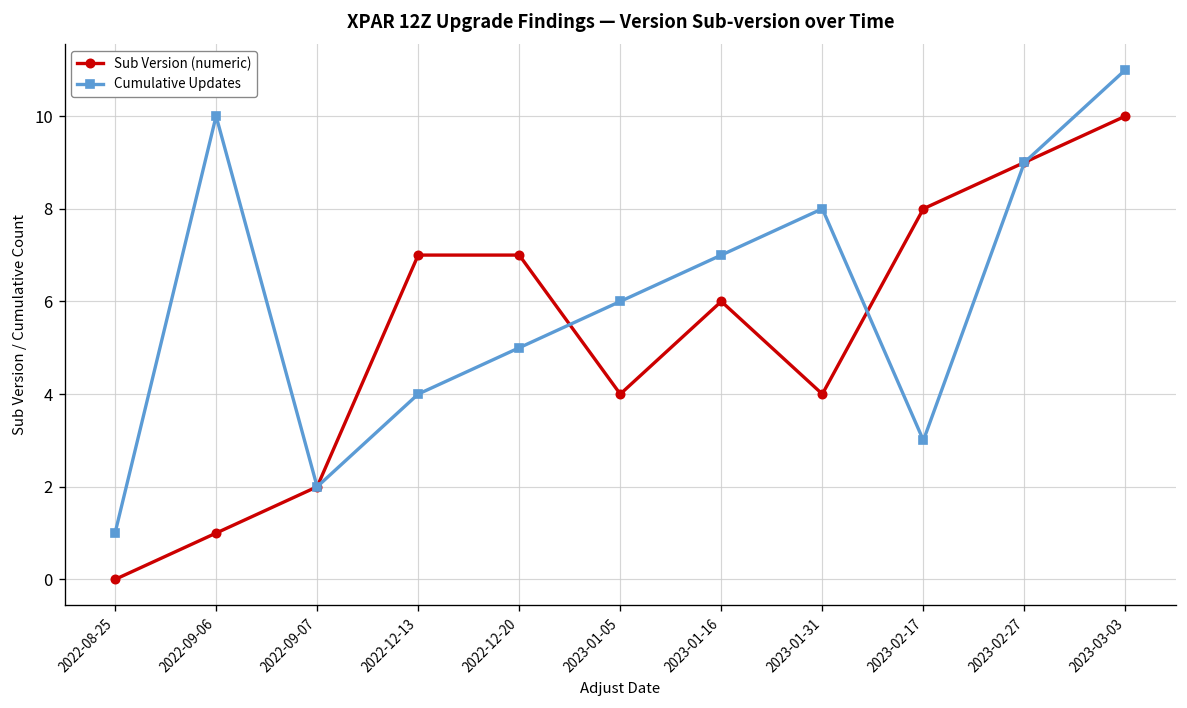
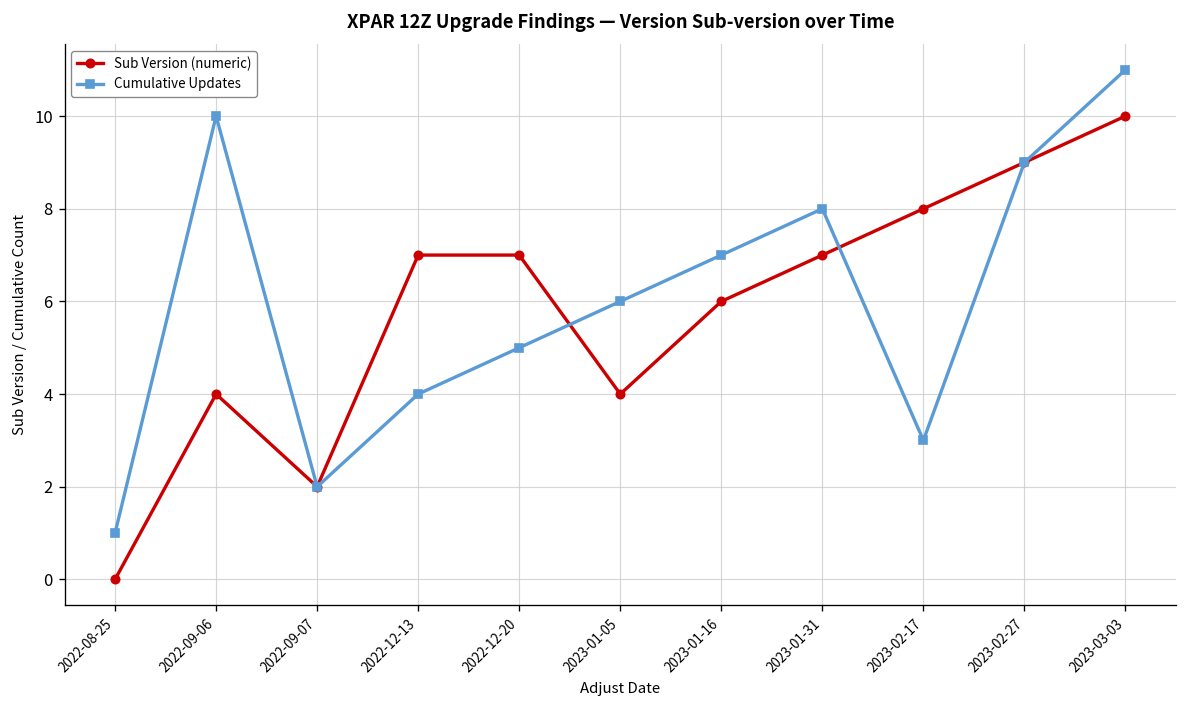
Sub Version (numeric), 2022-09-06: 1 -> 4
Sub Version (numeric), 2023-01-31: 4 -> 7
